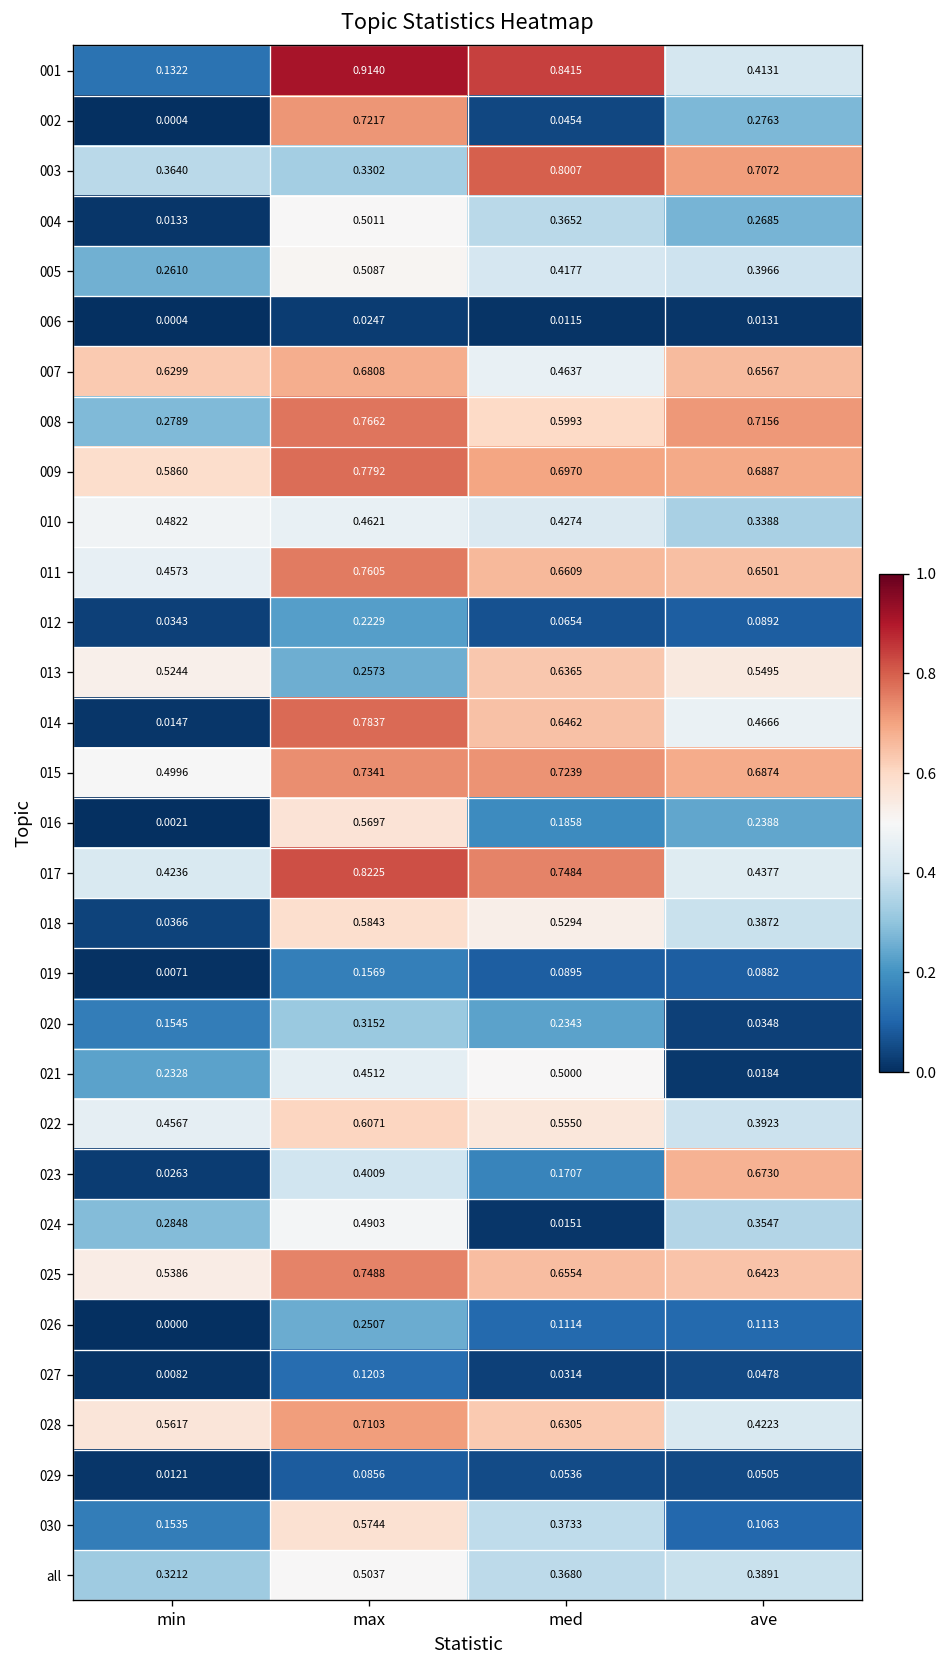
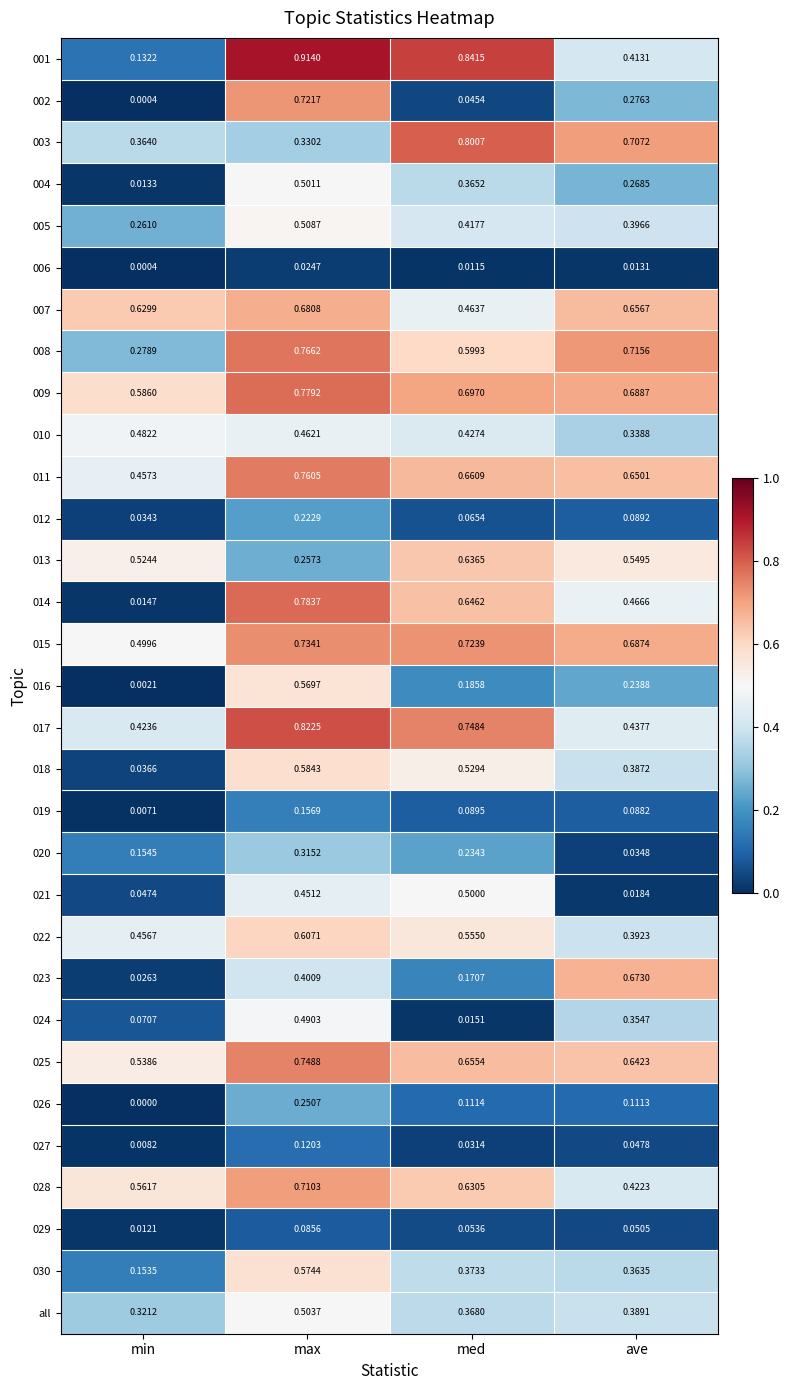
021, min: 0.2328 -> 0.0474
024, min: 0.2848 -> 0.0707
030, ave: 0.1063 -> 0.3635
